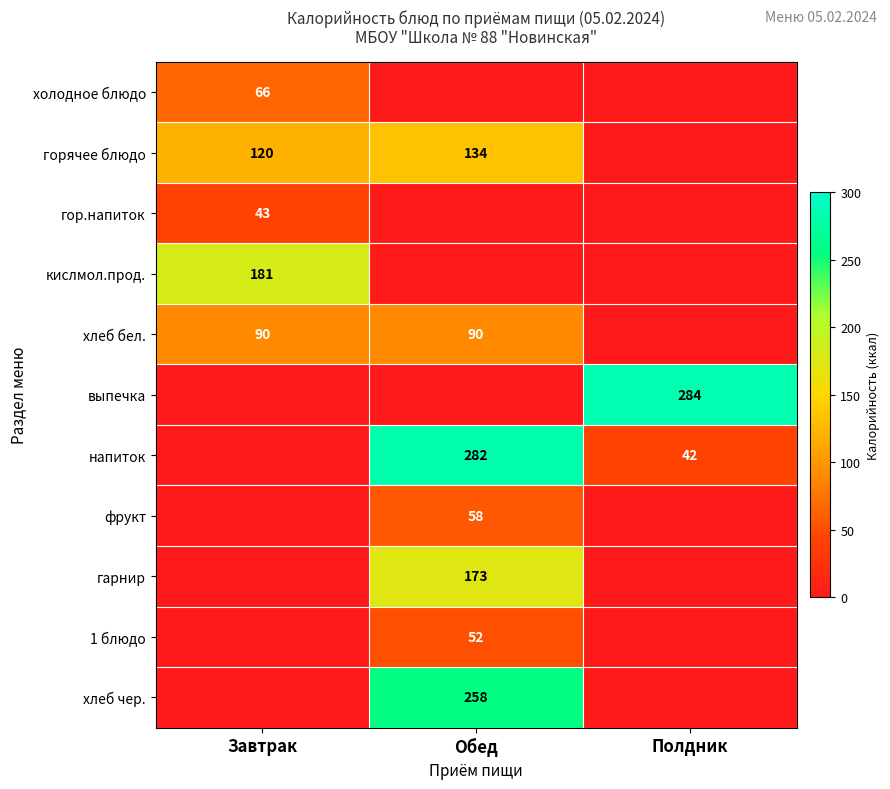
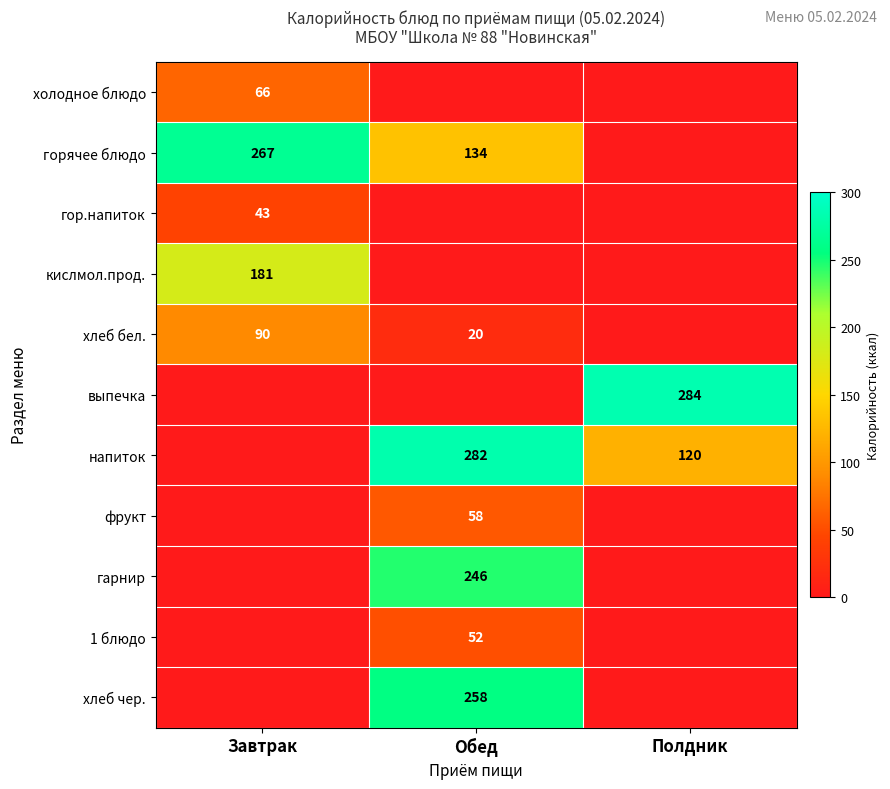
горячее блюдо, Завтрак: 120 -> 267
хлеб бел., Обед: 90 -> 20
напиток, Полдник: 42 -> 120
гарнир, Обед: 173 -> 246
